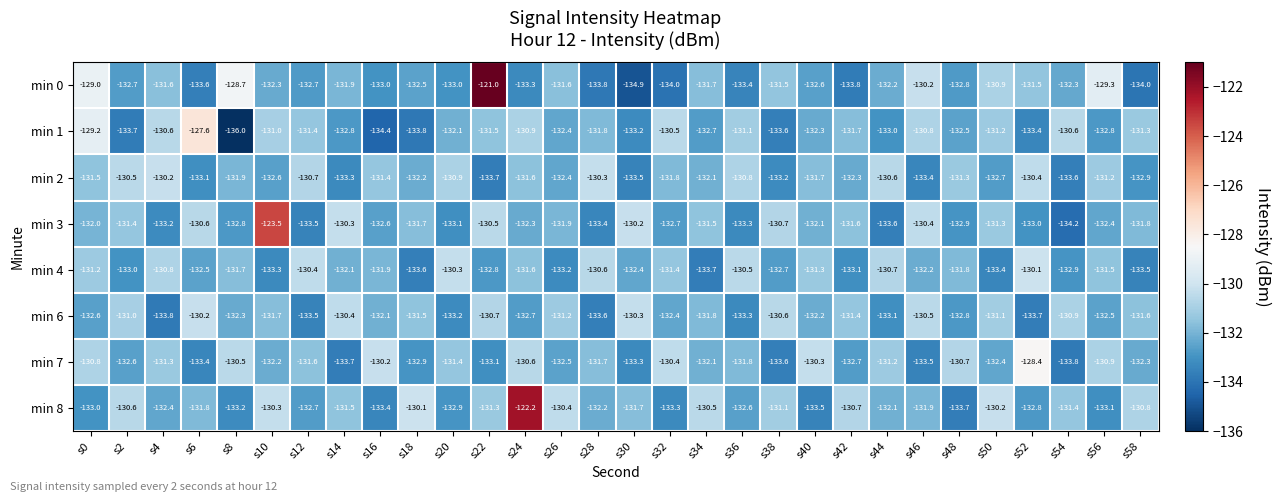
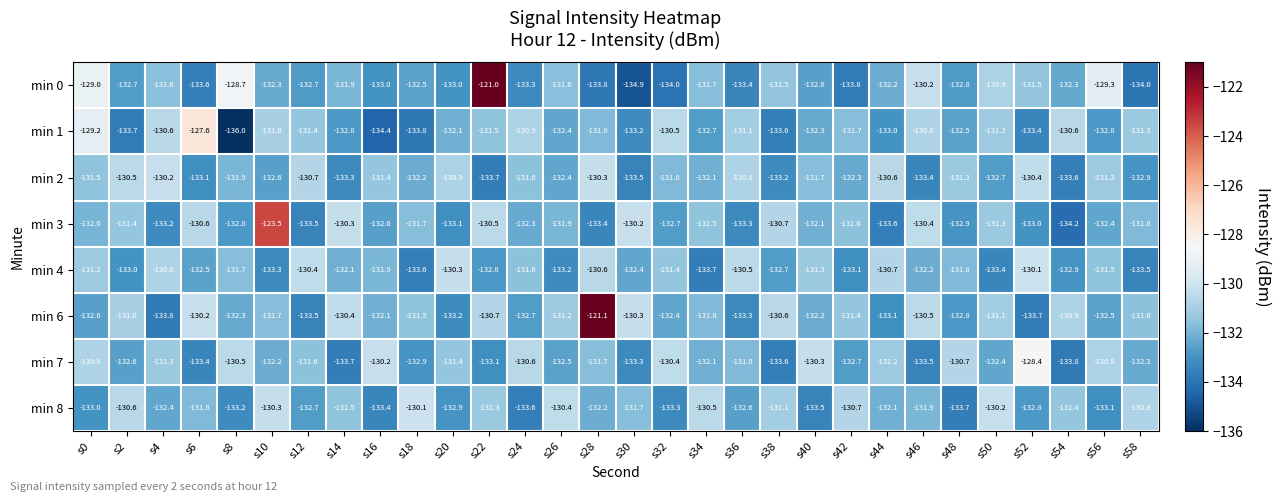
min 6, s28: -133.6 -> -121.1
min 8, s24: -122.2 -> -133.6
